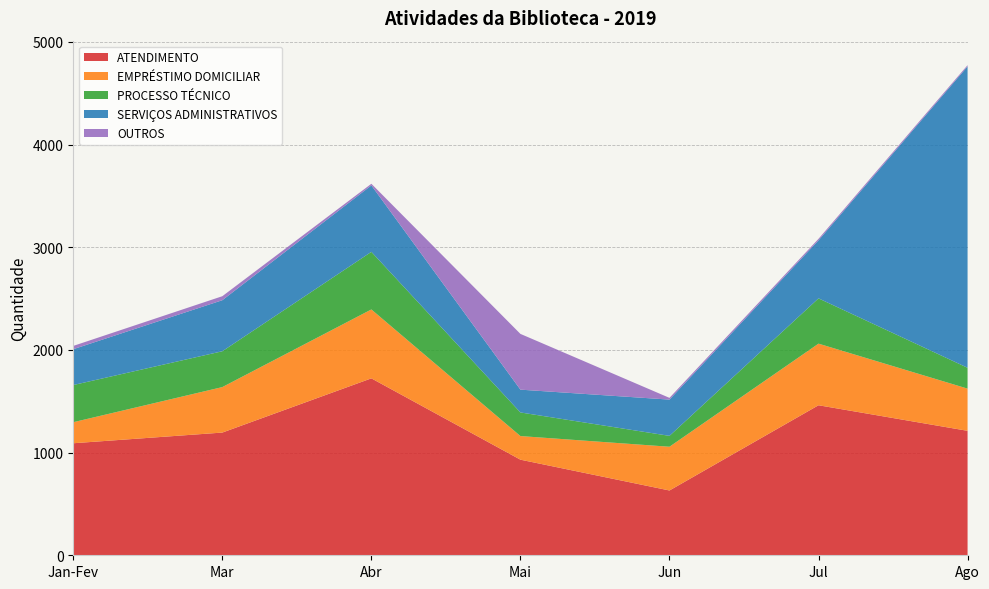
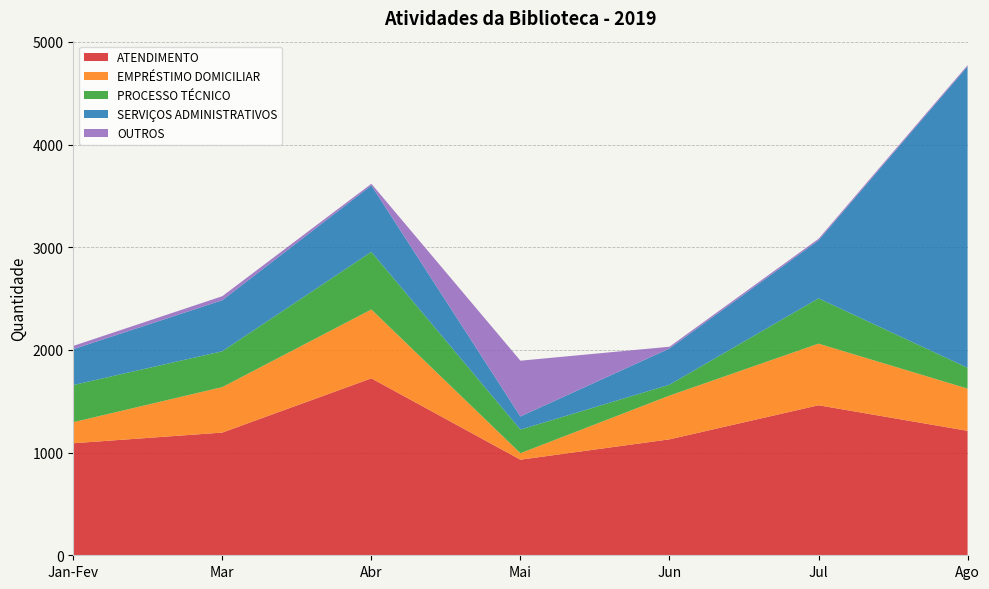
EMPRÉSTIMO DOMICILIAR, Mai: 230 -> 60
SERVIÇOS ADMINISTRATIVOS, Mai: 220 -> 130
ATENDIMENTO, Jun: 630 -> 1130
